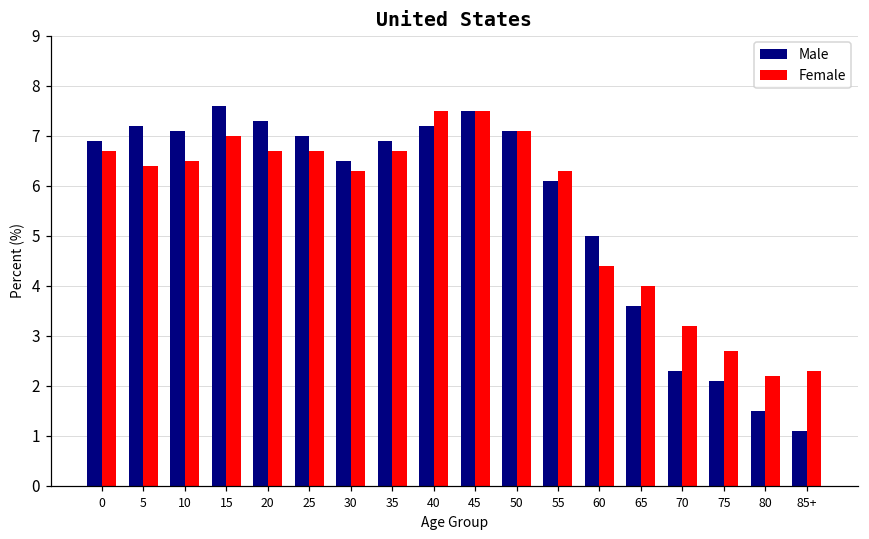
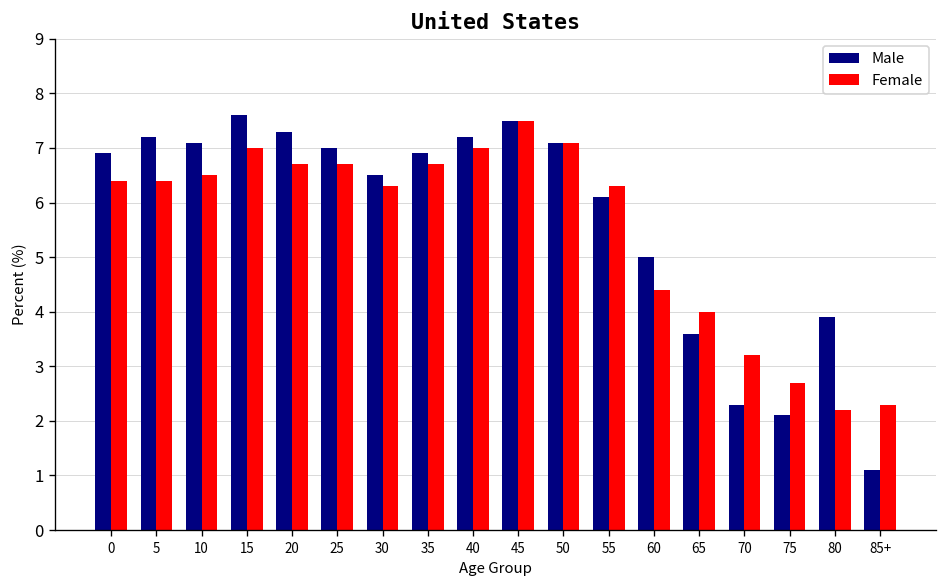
Female, 0: 6.7 -> 6.4
Female, 40: 7.5 -> 7.0
Male, 80: 1.5 -> 3.9
